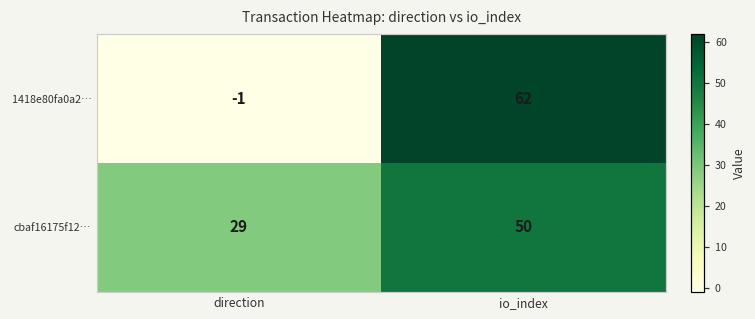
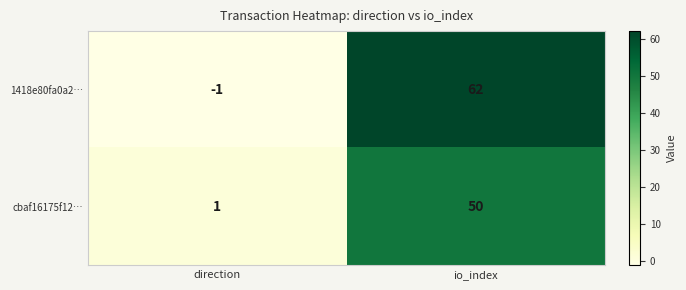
cbaf16175f12…, direction: 29 -> 1
